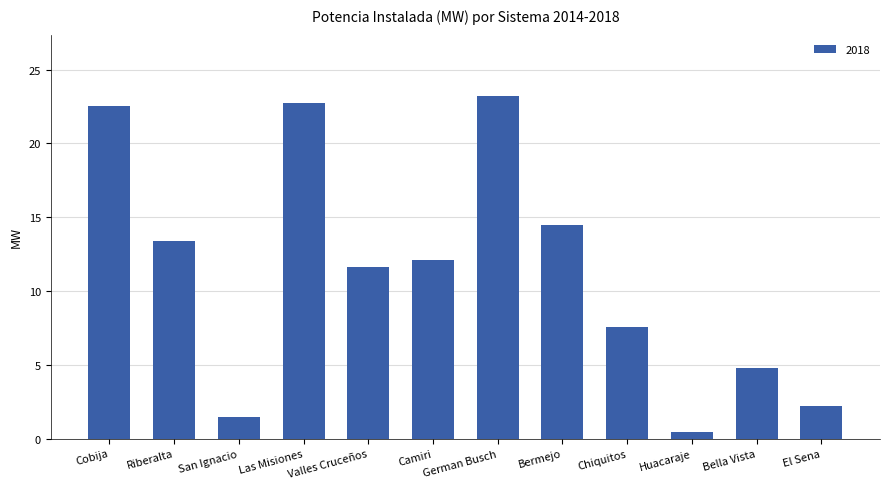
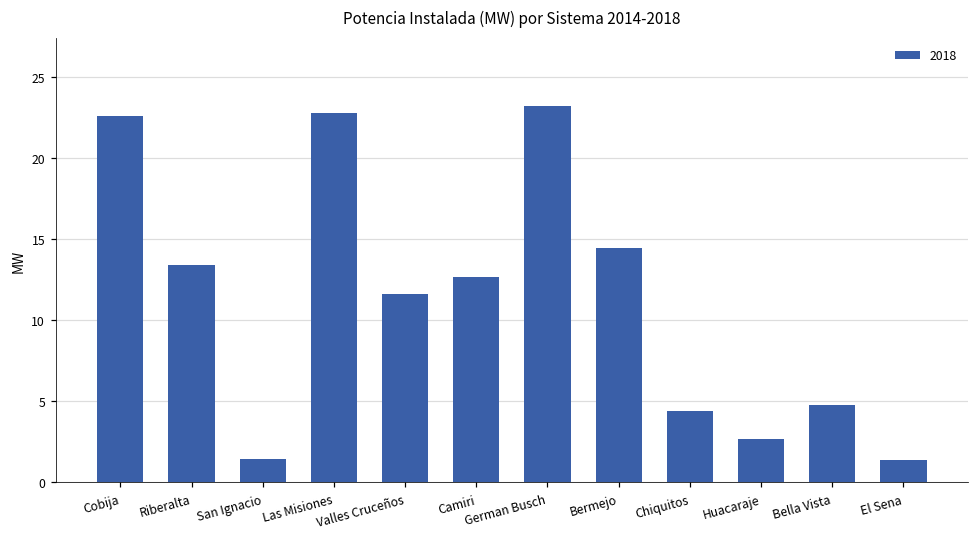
Camiri: 12.1 -> 12.7
Chiquitos: 7.5 -> 4.4
Huacaraje: 0.5 -> 2.7
El Sena: 2.2 -> 1.4
